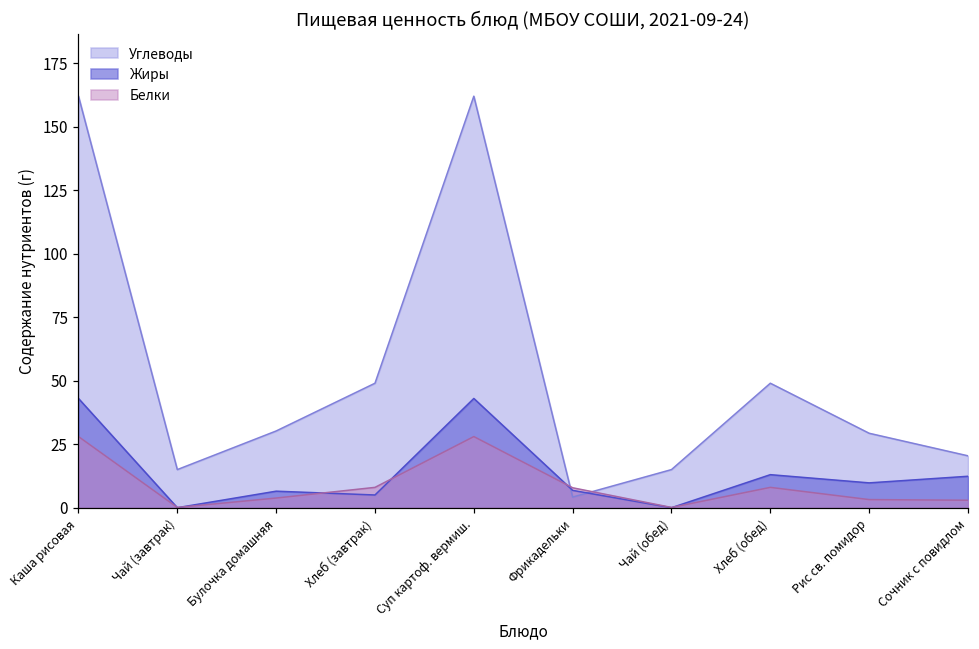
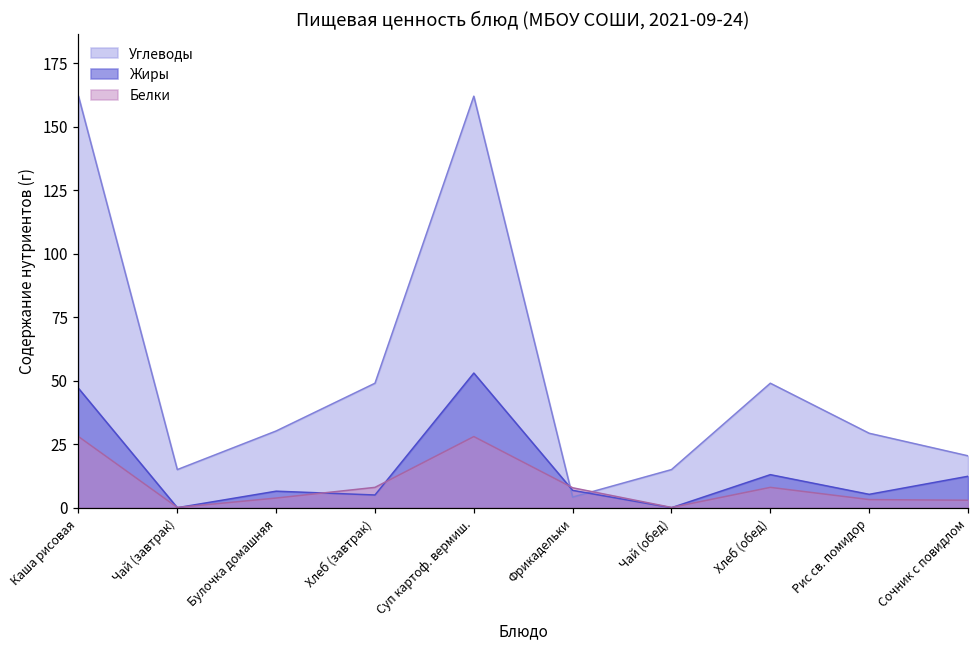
Жиры, Каша рисовая: 43 -> 47
Жиры, Суп картоф. вермиш.: 43 -> 53
Жиры, Рис св. помидор: 10 -> 5
